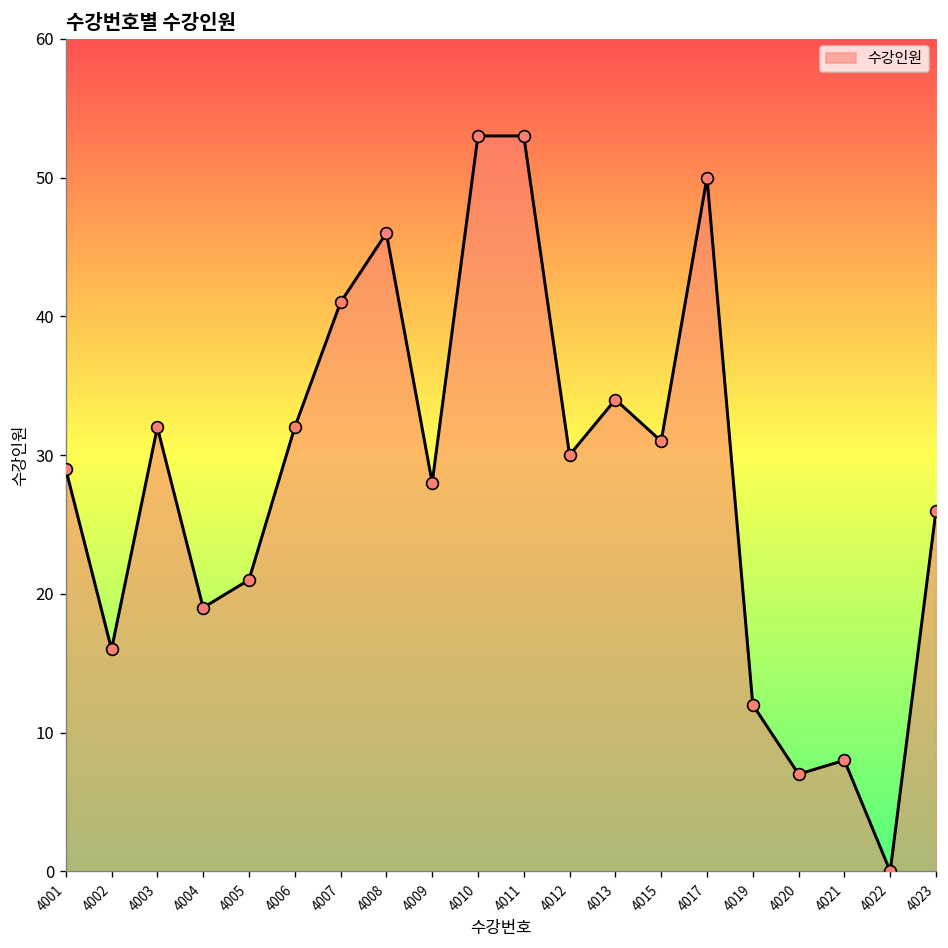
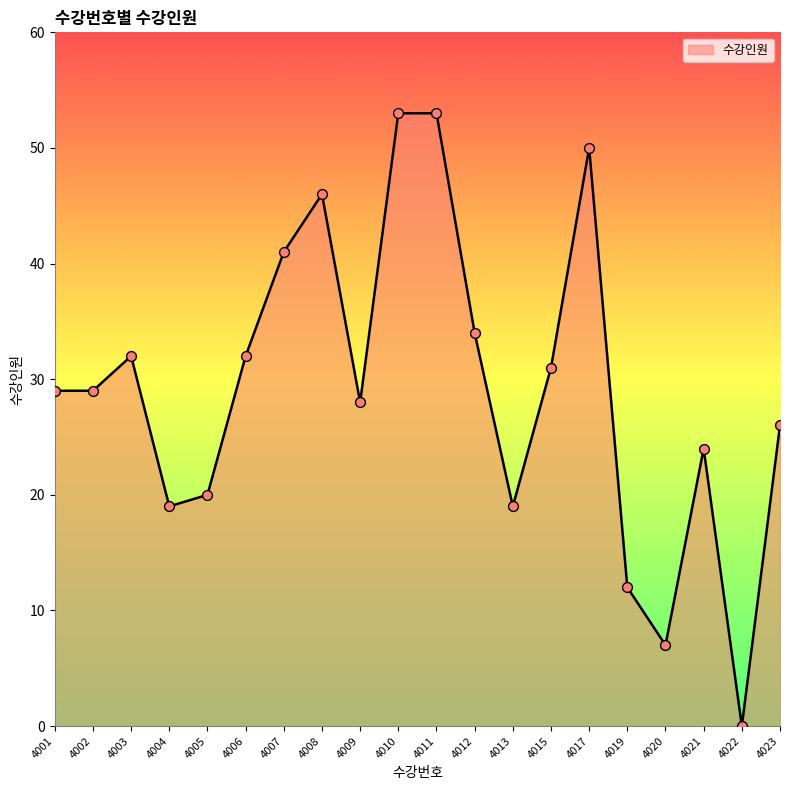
4002: 16 -> 29
4005: 21 -> 20
4012: 30 -> 34
4013: 34 -> 19
4021: 8 -> 24
